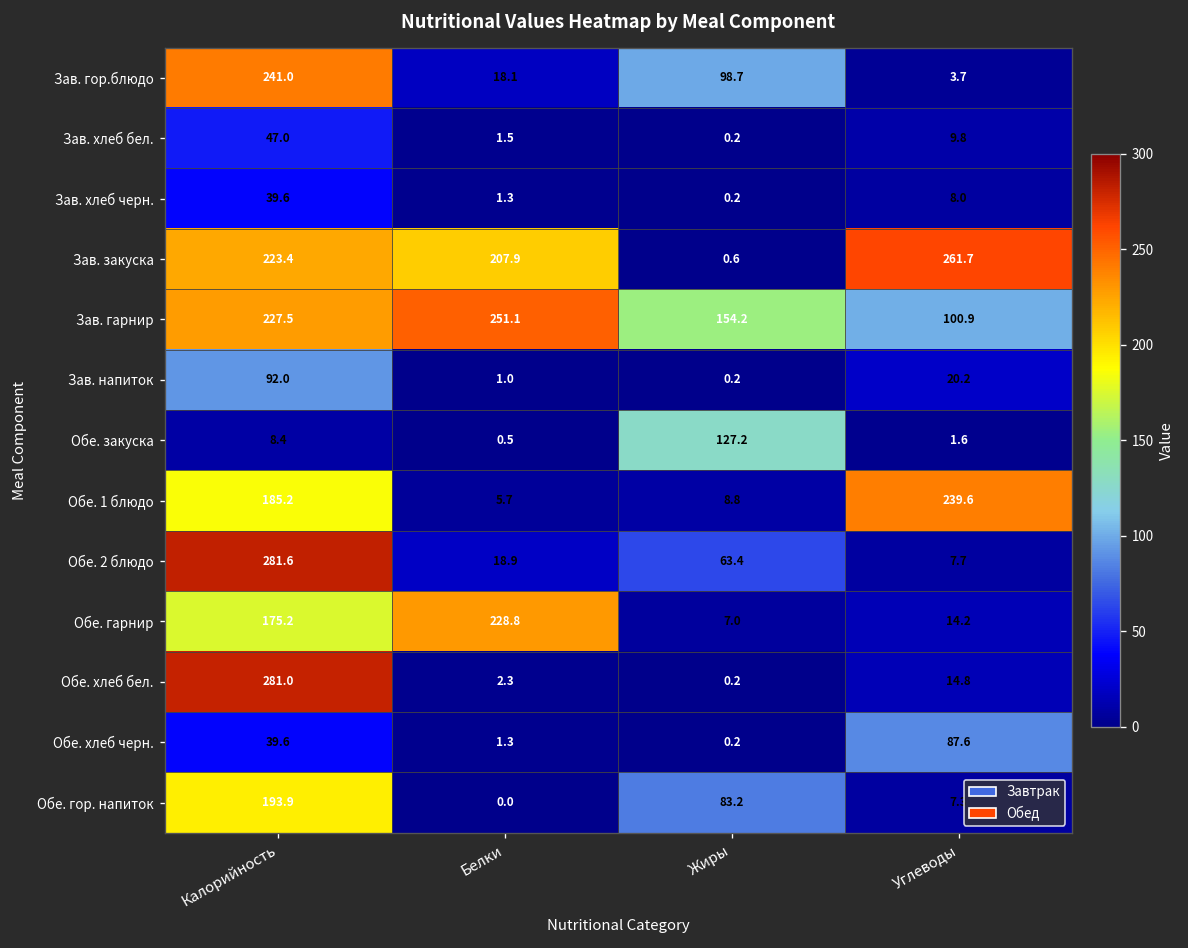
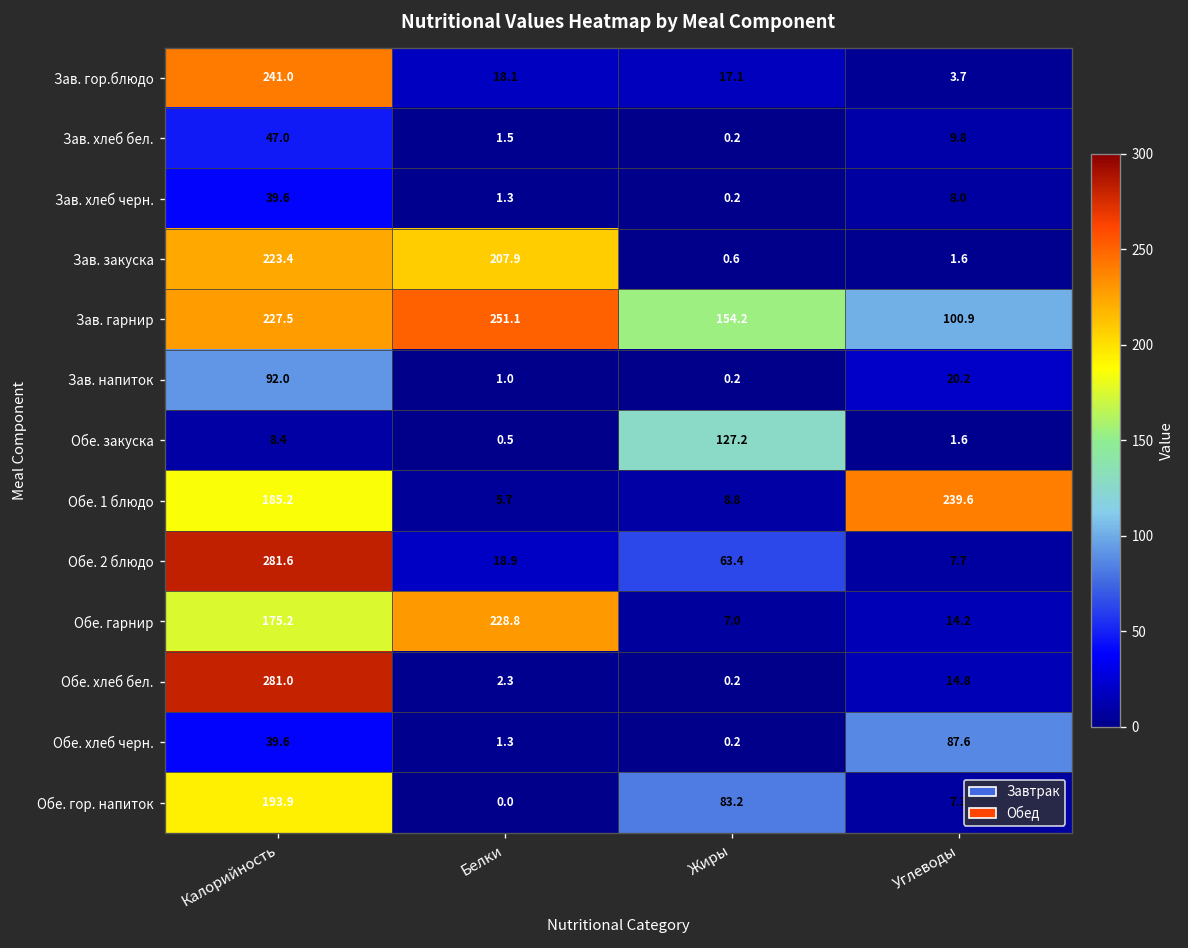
Зав. гор.блюдо, Жиры: 98.7 -> 17.1
Зав. закуска, Углеводы: 261.7 -> 1.6
